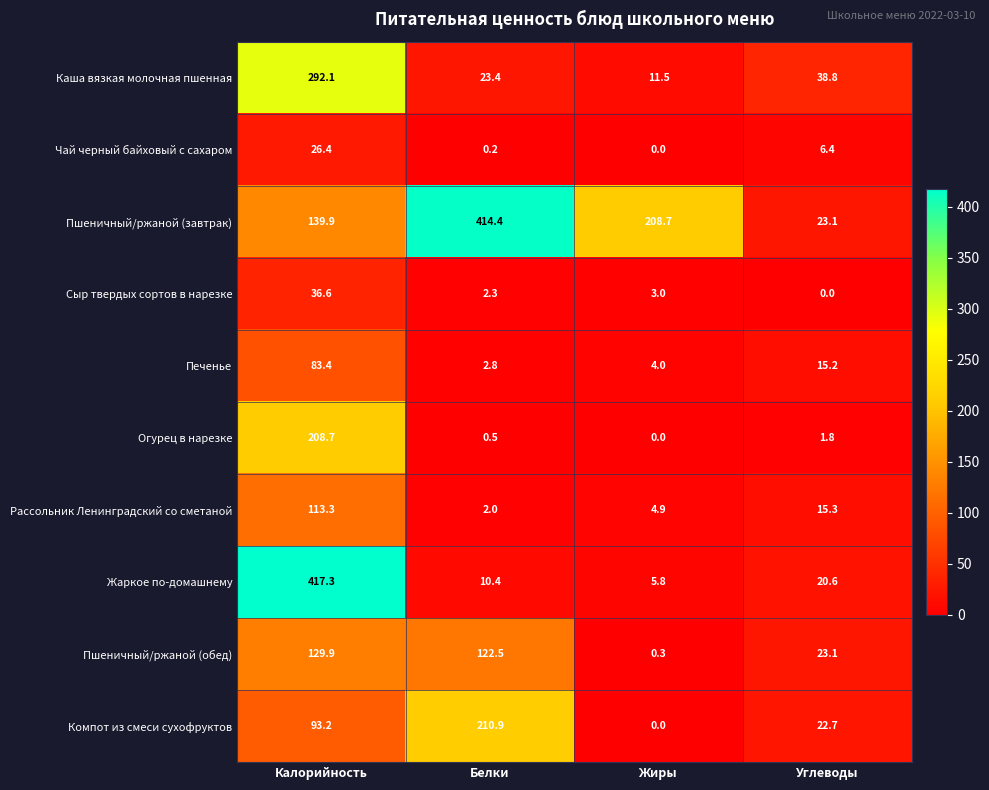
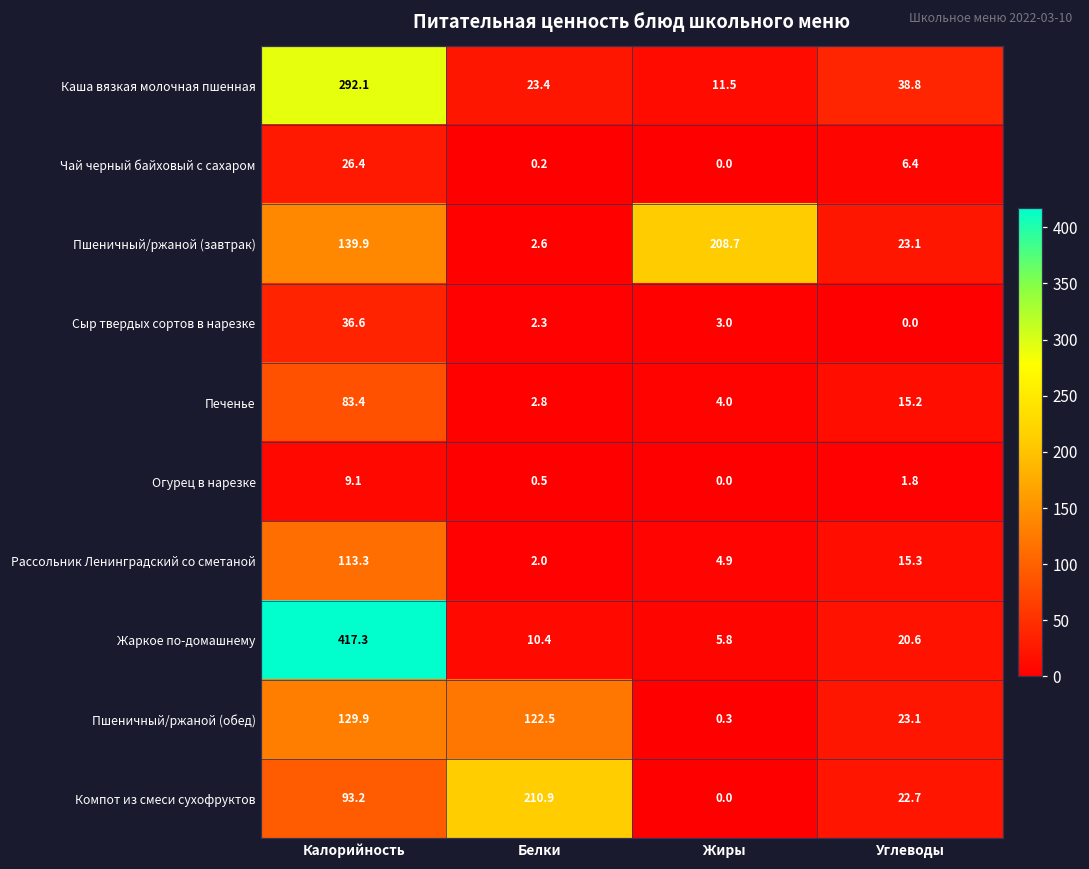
Пшеничный/ржаной (завтрак), Белки: 414.4 -> 2.6
Огурец в нарезке, Калорийность: 208.7 -> 9.1
